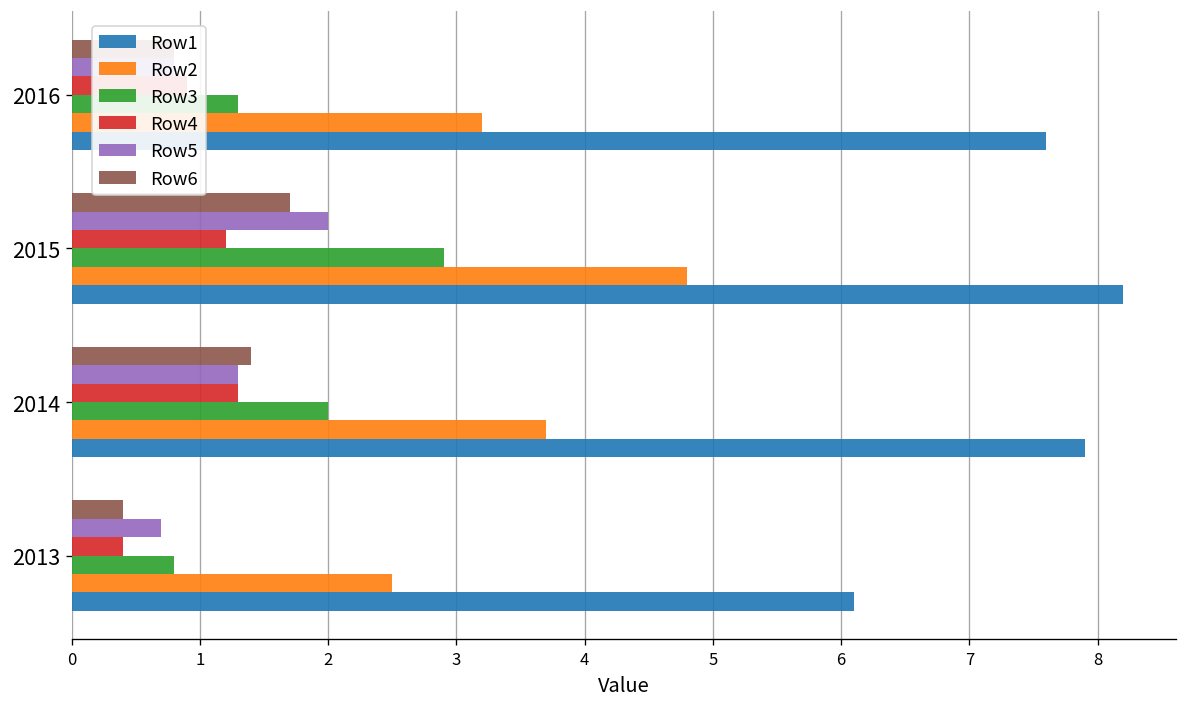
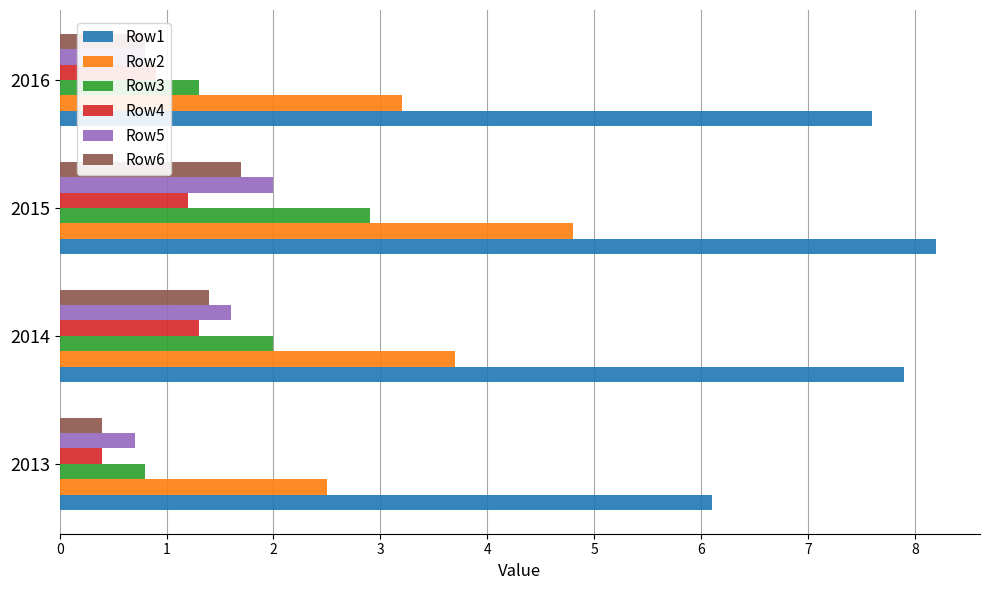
Row5, 2014: 1.3 -> 1.6
